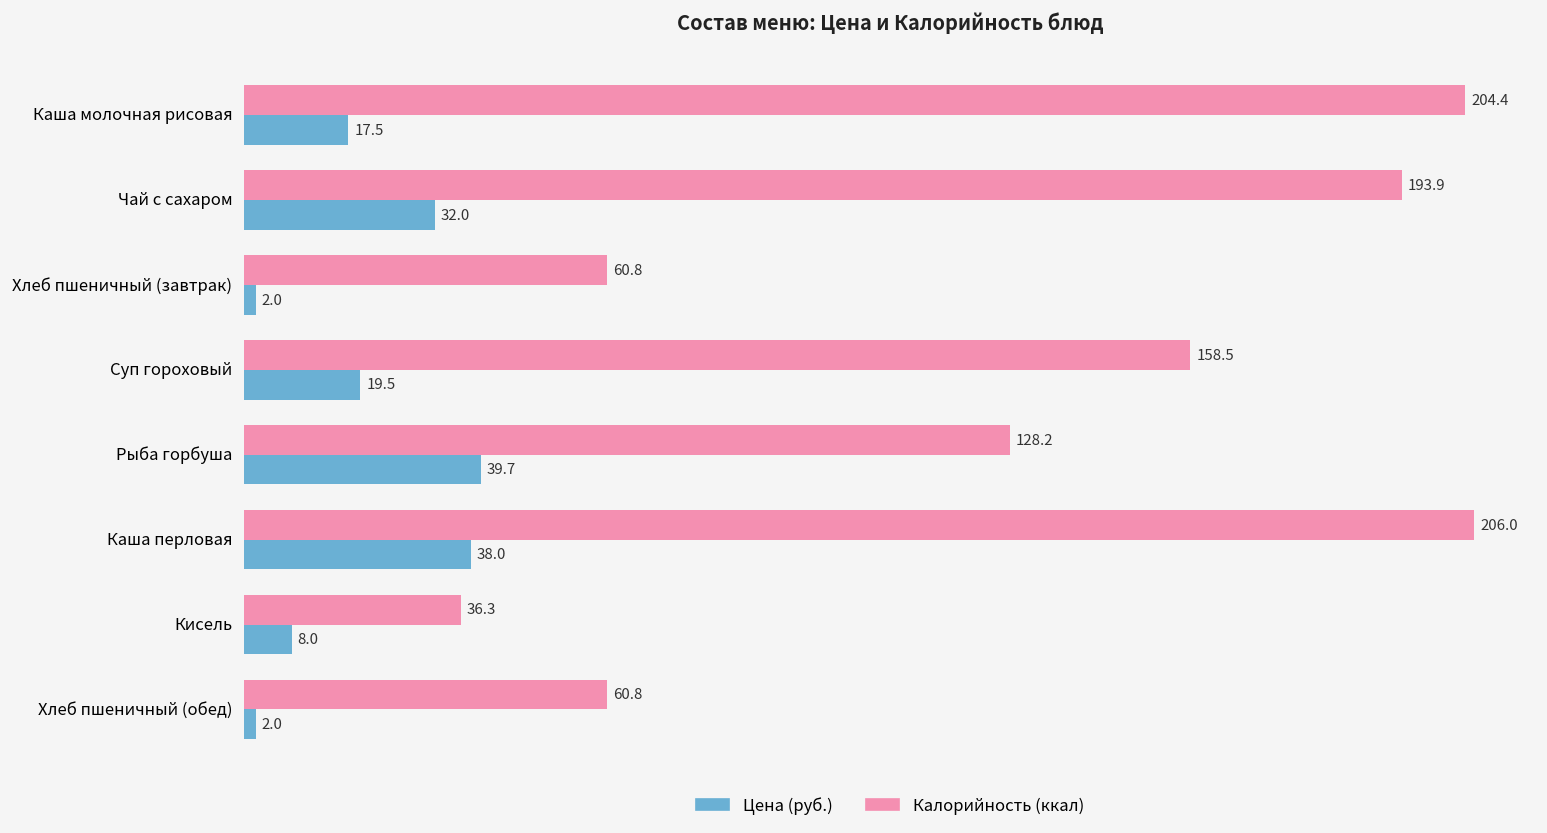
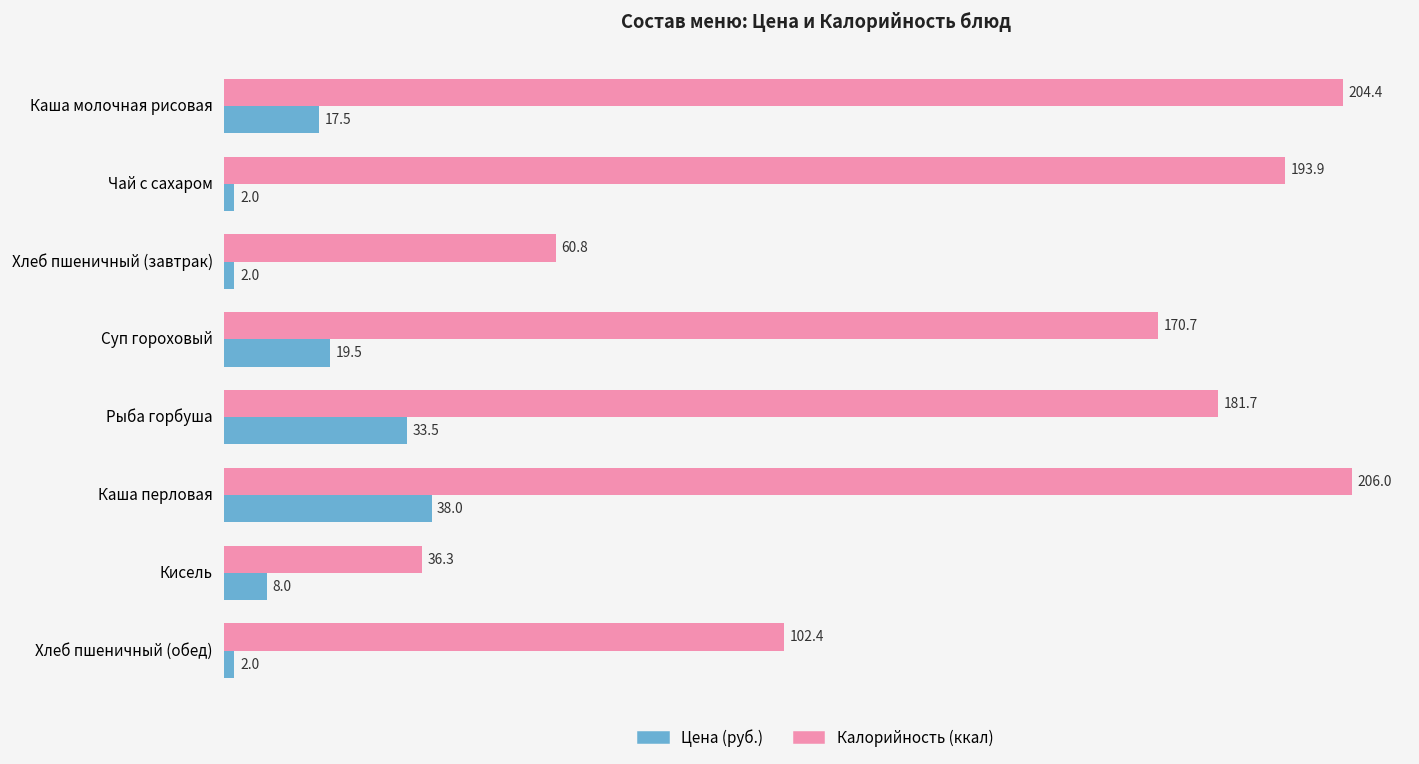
Цена (руб.), Чай с сахаром: 32.0 -> 2.0
Калорийность (ккал), Суп гороховый: 158.5 -> 170.7
Калорийность (ккал), Рыба горбуша: 128.2 -> 181.7
Цена (руб.), Рыба горбуша: 39.7 -> 33.5
Калорийность (ккал), Хлеб пшеничный (обед): 60.8 -> 102.4
